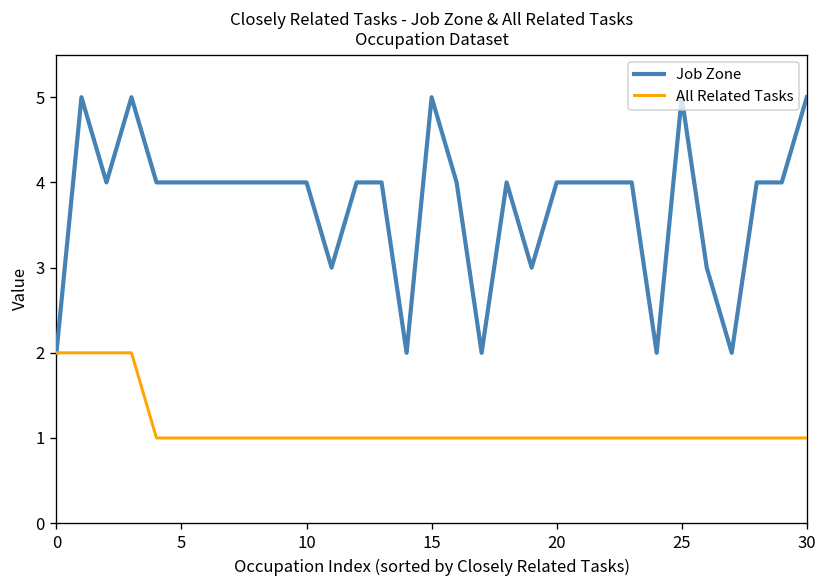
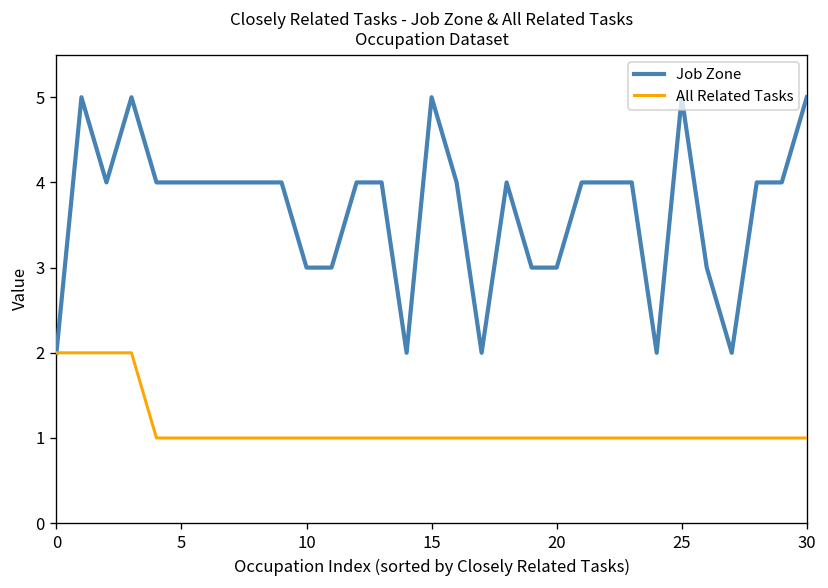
Job Zone, 10: 4 -> 3
Job Zone, 20: 4 -> 3
